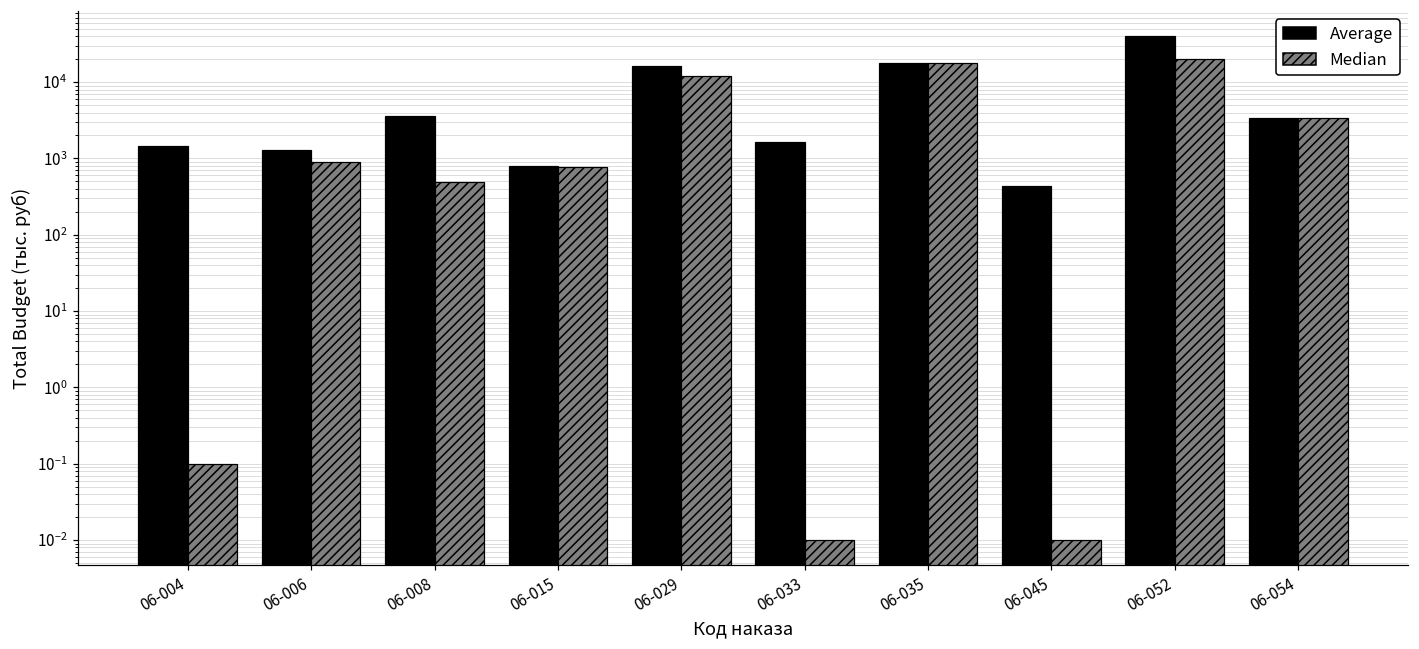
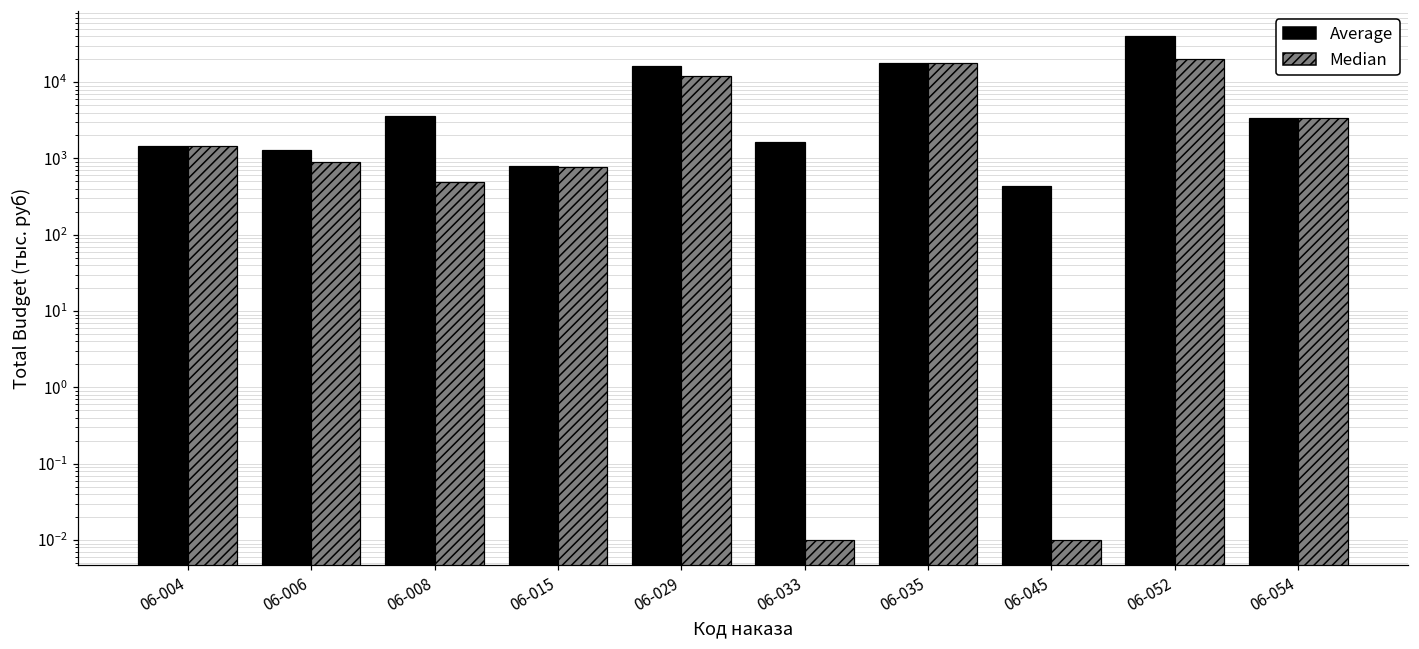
Median, 06-004: 0.1 -> 1400
